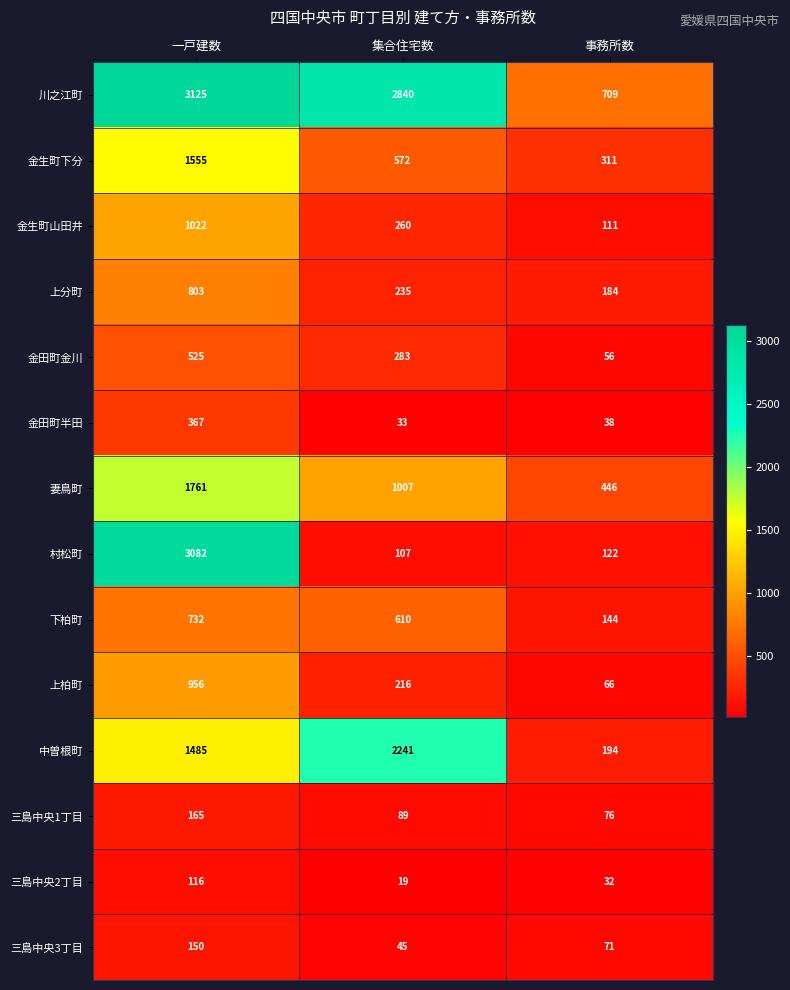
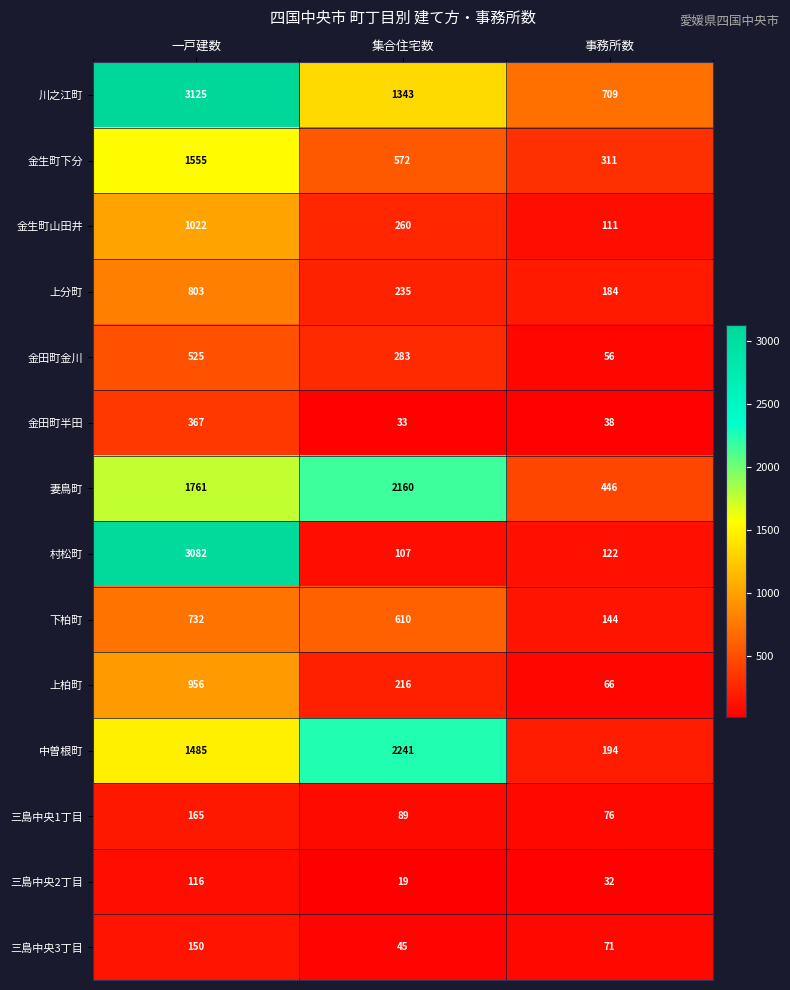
川之江町, 集合住宅数: 2840 -> 1343
妻鳥町, 集合住宅数: 1007 -> 2160
